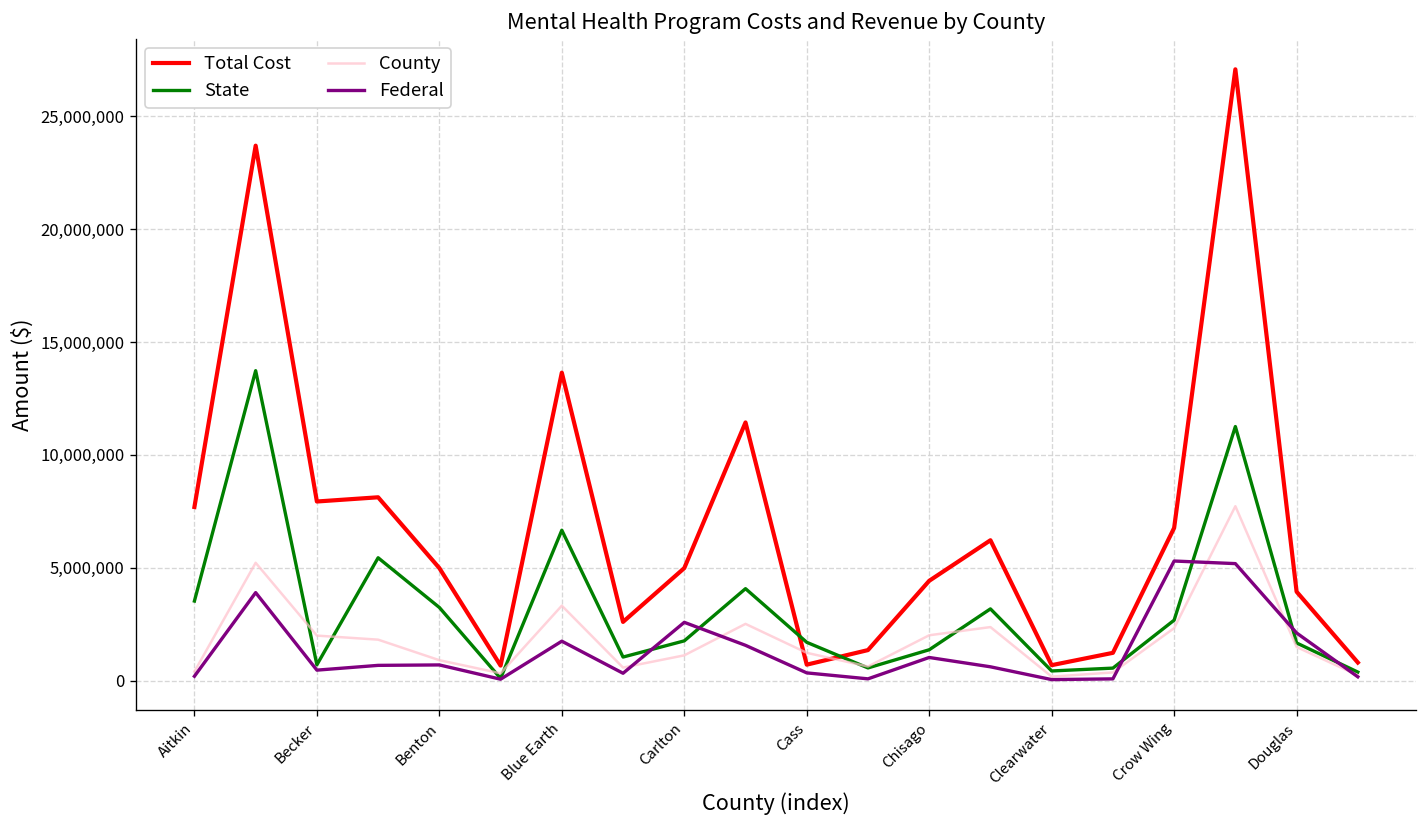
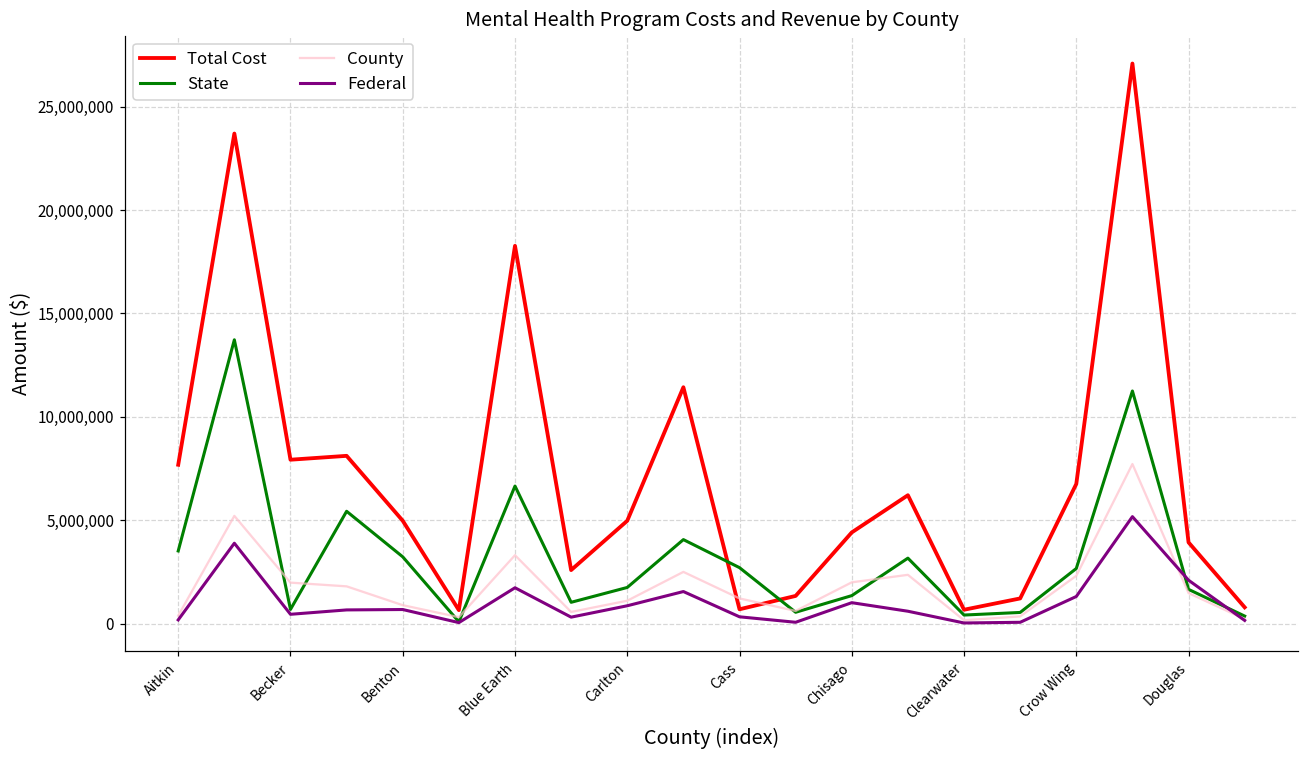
Total Cost, Blue Earth: 13,600,000 -> 18,300,000
Federal, Carlton: 2,600,000 -> 900,000
State, Cass: 1,700,000 -> 2,700,000
Federal, Crow Wing: 5,300,000 -> 1,300,000
